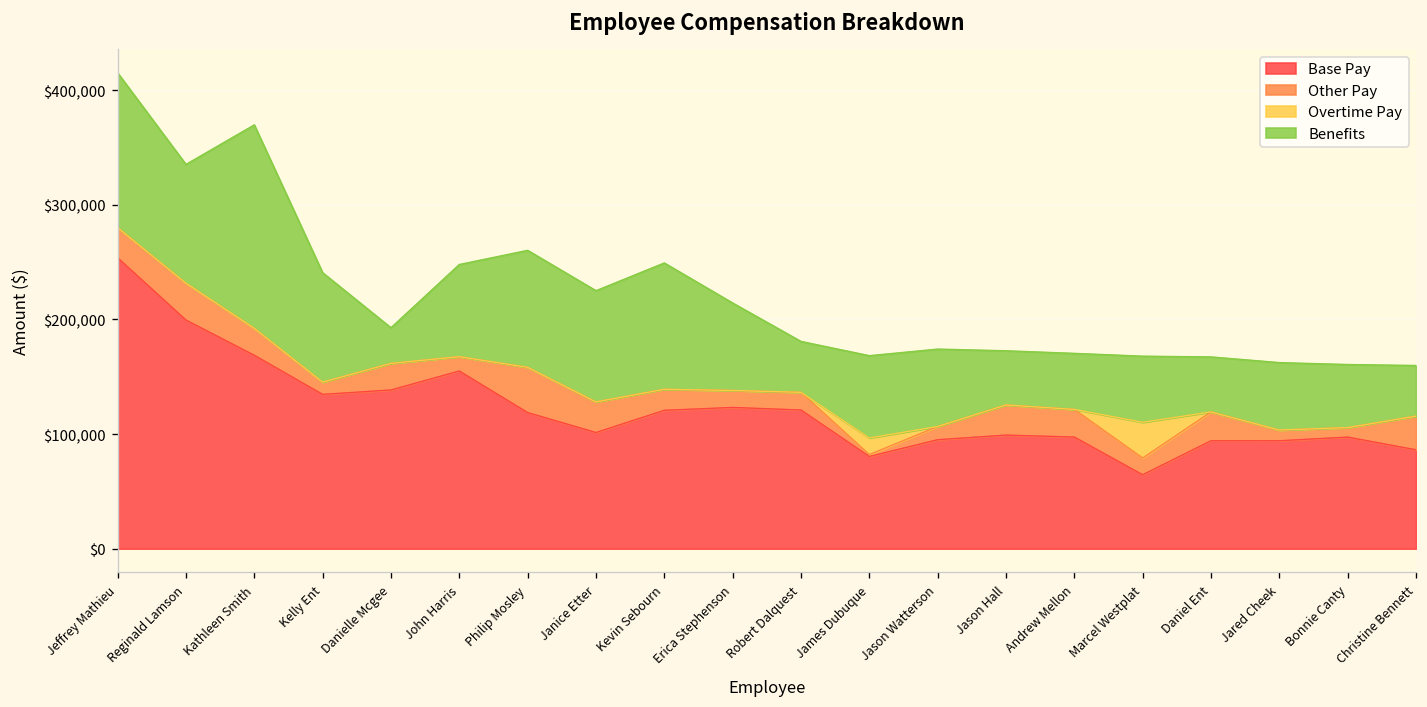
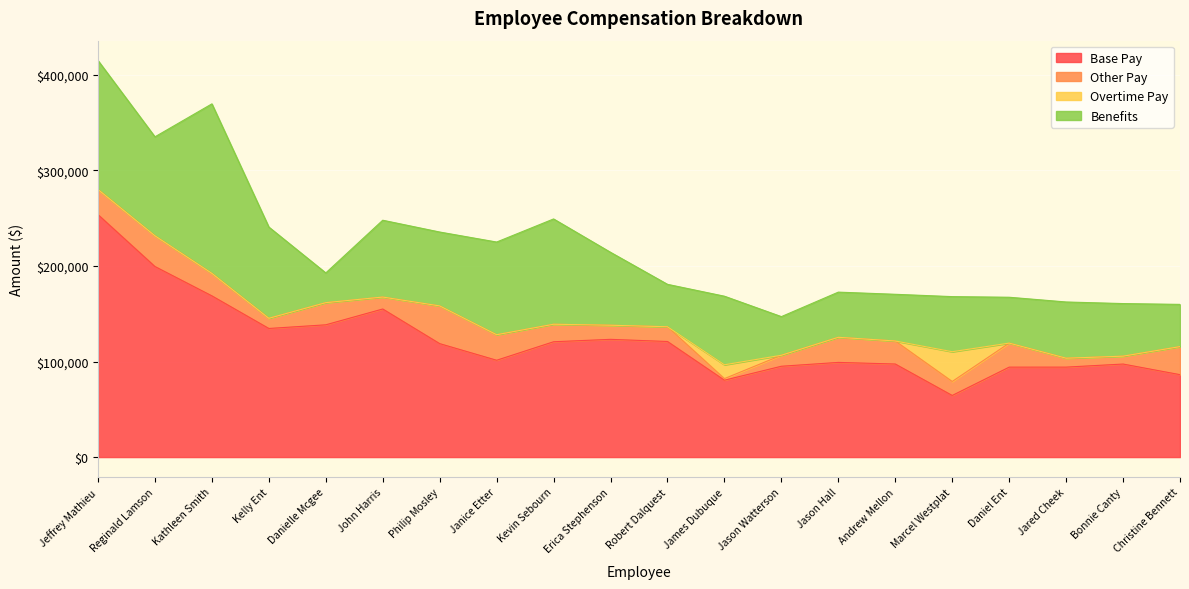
Benefits, Philip Mosley: $100,000 -> $80,000
Benefits, Jason Watterson: $70,000 -> $40,000
